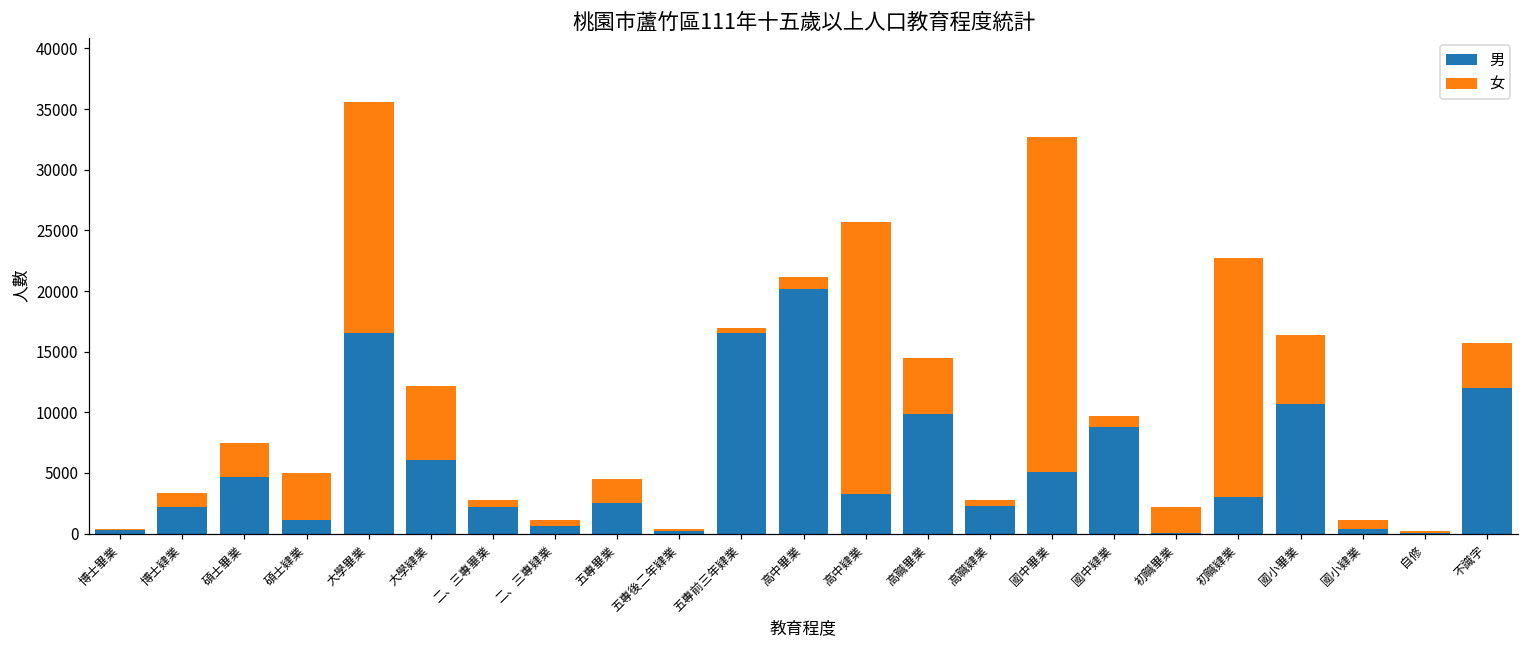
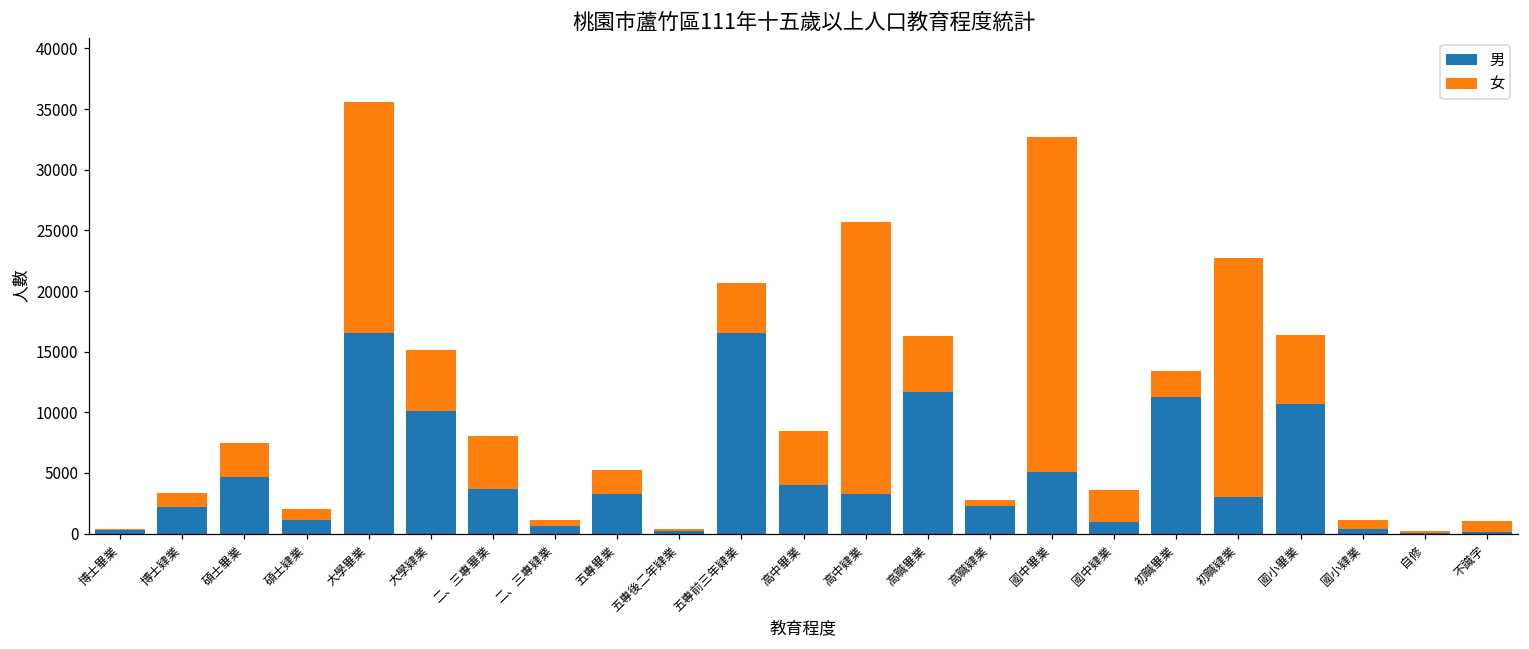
女, 碩士肄業: 3900 -> 900
男, 大學肄業: 6100 -> 10100
女, 大學肄業: 6100 -> 5000
男, 二、三專畢業: 2200 -> 3700
女, 二、三專畢業: 600 -> 4300
男, 五專畢業: 2600 -> 3300
女, 五專前三年肄業: 400 -> 4100
男, 高中畢業: 20200 -> 4000
女, 高中畢業: 1000 -> 4500
男, 高職畢業: 9900 -> 11700
男, 國中肄業: 8800 -> 1000
女, 國中肄業: 1000 -> 2600
男, 初職畢業: 0 -> 11200
男, 不識字: 12000 -> 100
女, 不識字: 3700 -> 900
